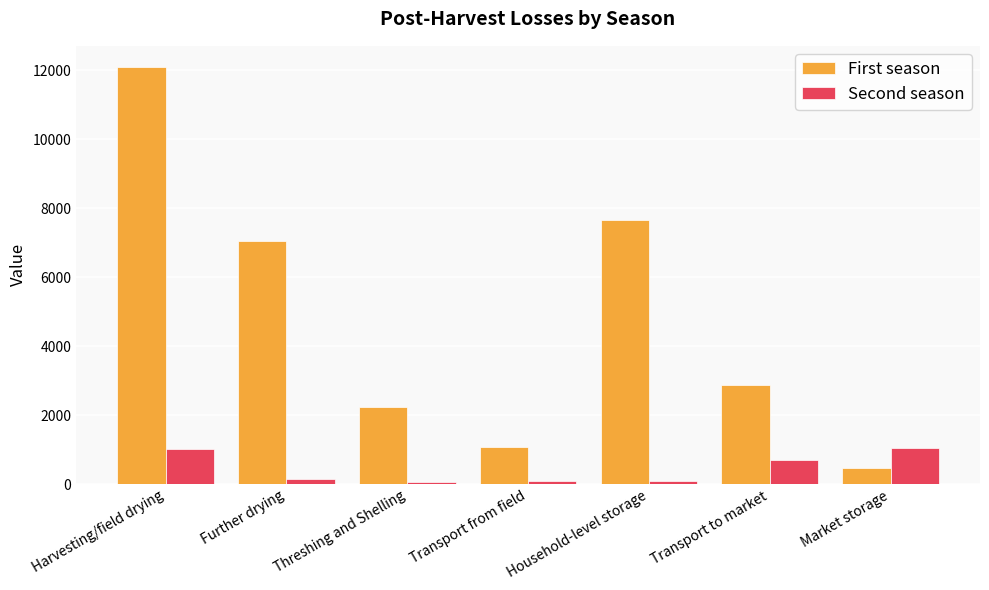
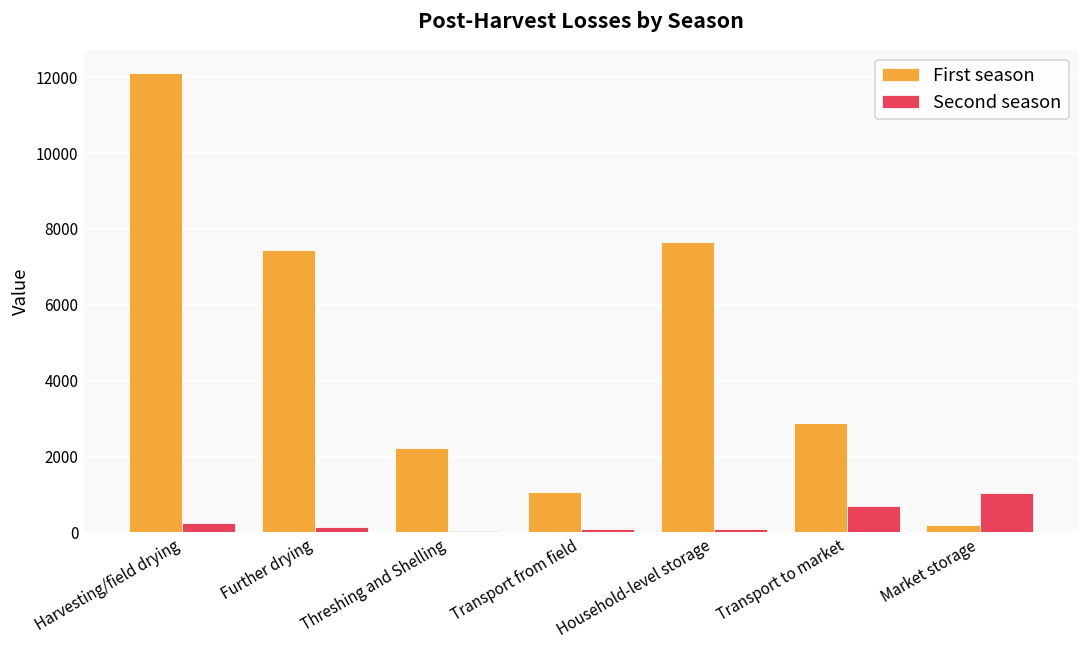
Second season, Harvesting/field drying: 1000 -> 300
First season, Further drying: 7100 -> 7400
First season, Market storage: 500 -> 200
